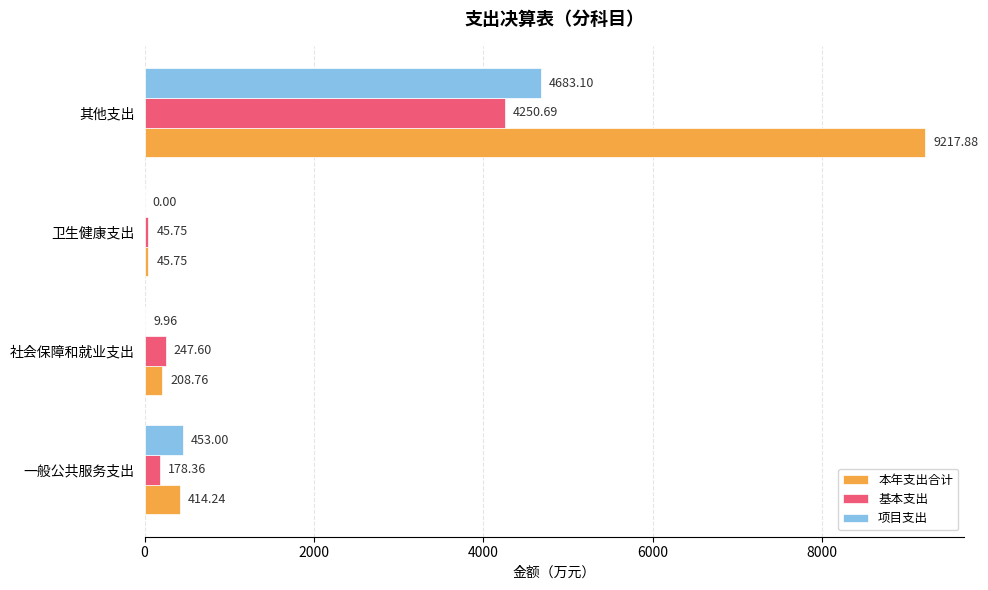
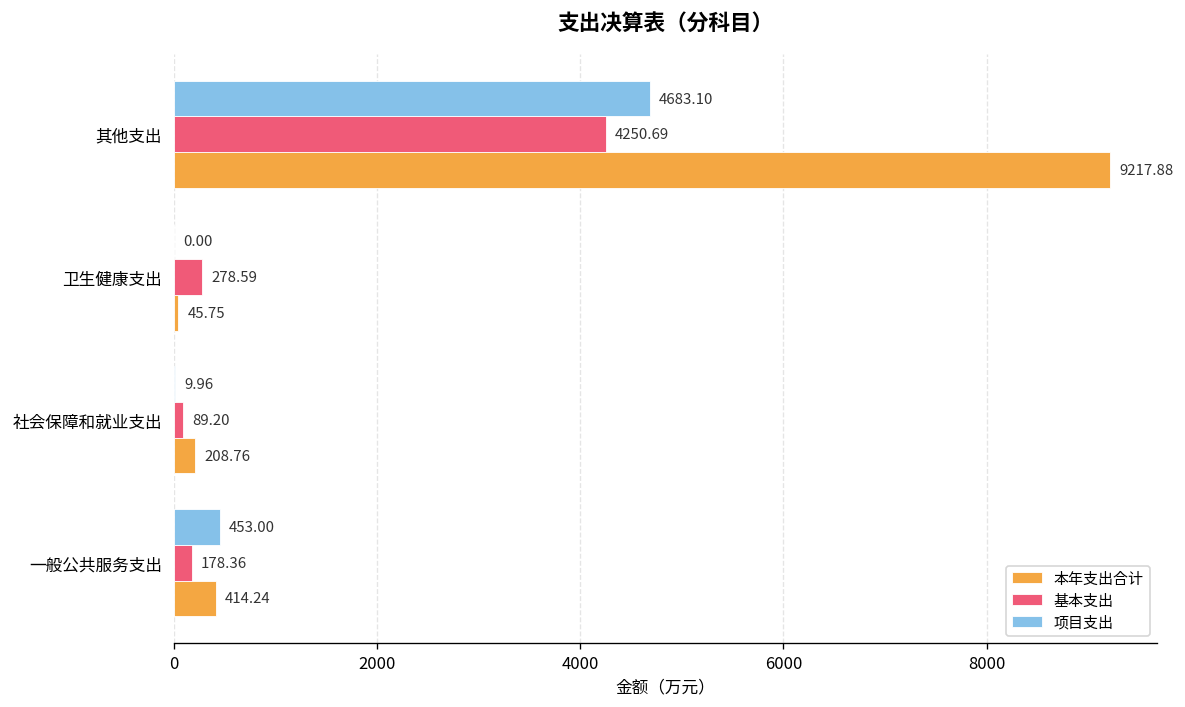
基本支出, 卫生健康支出: 45.75 -> 278.59
基本支出, 社会保障和就业支出: 247.60 -> 89.20
